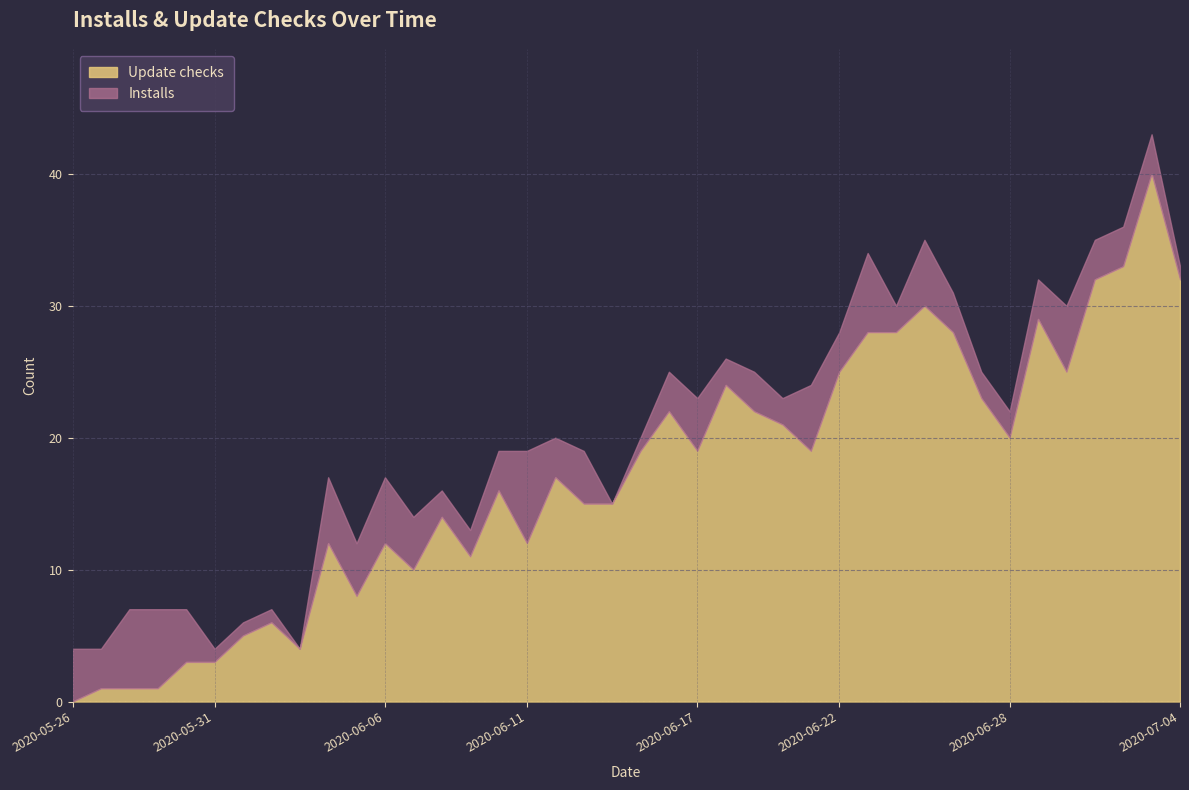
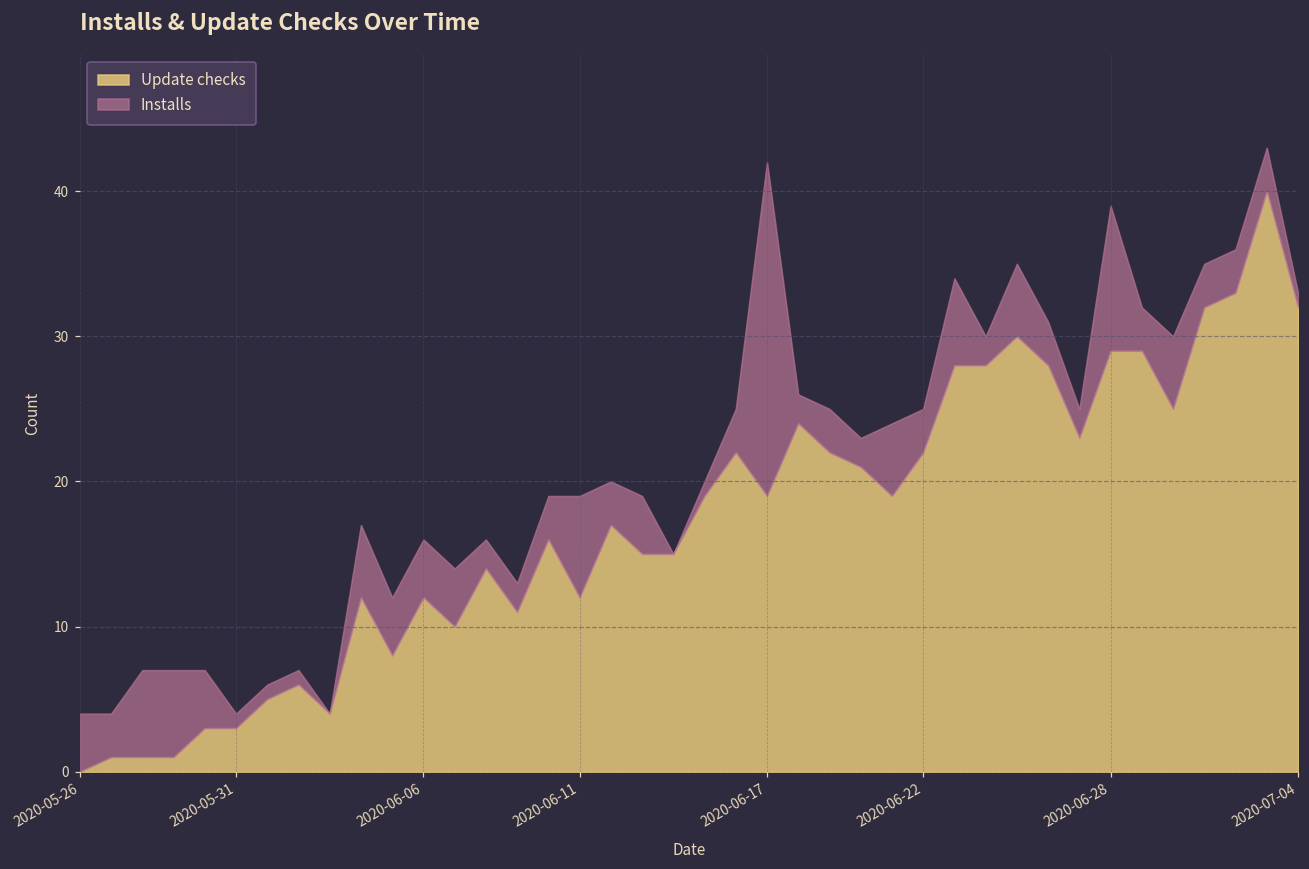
Installs, 2020-06-06: 5 -> 4
Installs, 2020-06-17: 4 -> 23
Update checks, 2020-06-22: 25 -> 22
Update checks, 2020-06-28: 20 -> 29
Installs, 2020-06-28: 2 -> 10
